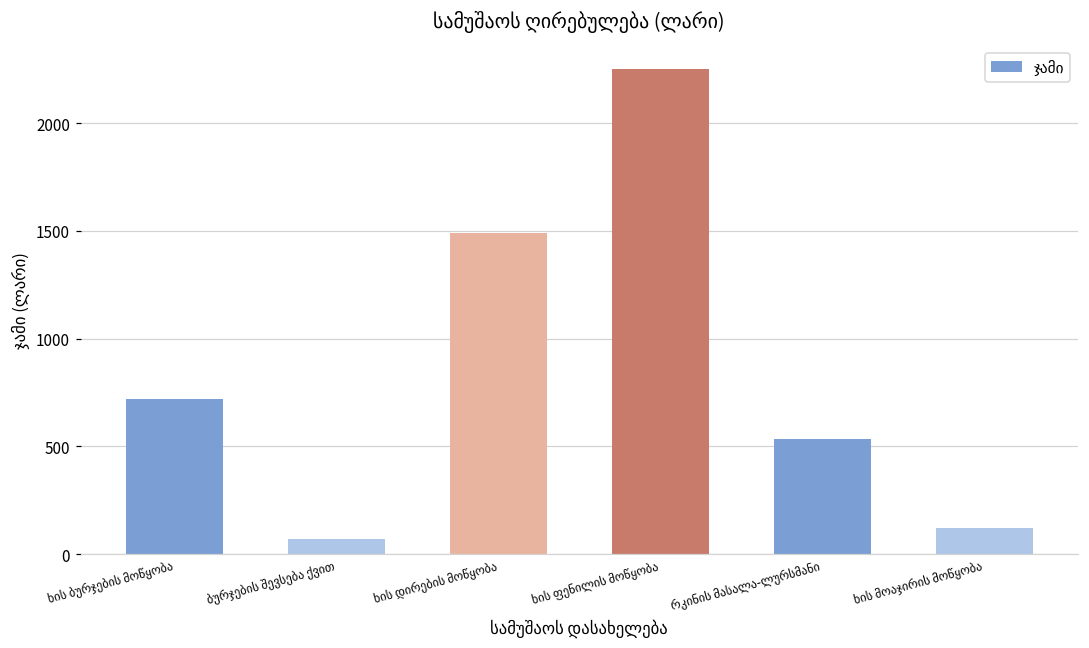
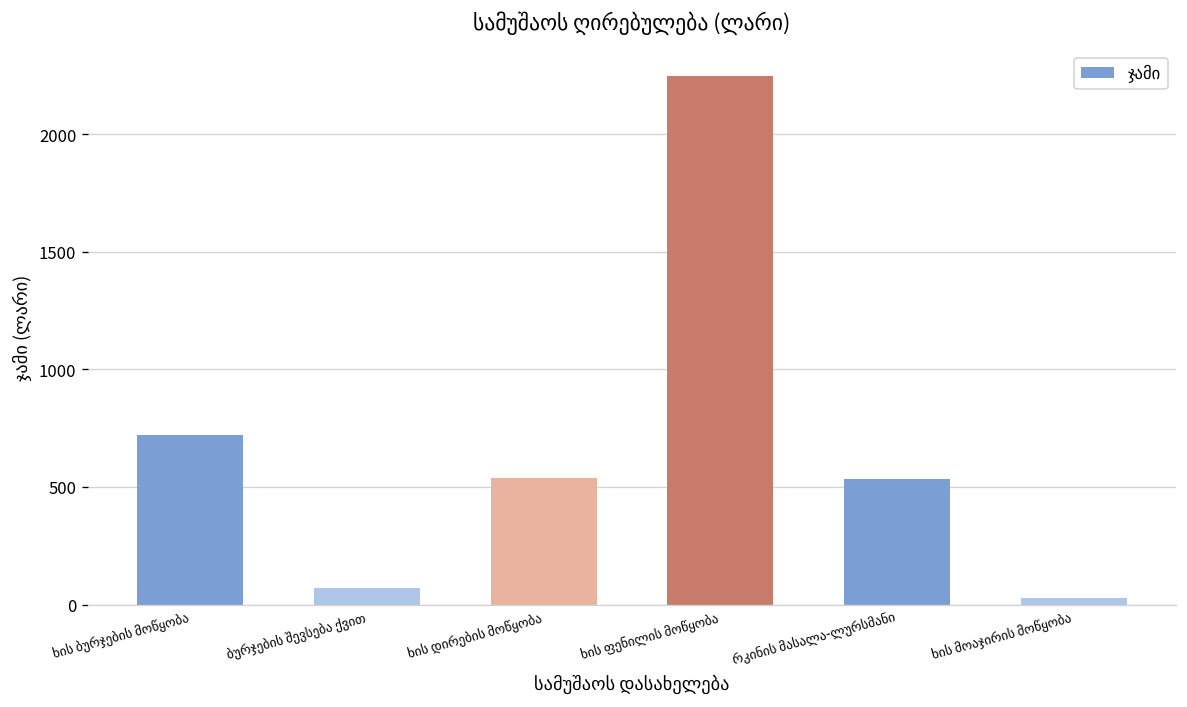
ხის დირების მოწყობა: 1490 -> 540
ხის მოაჯირის მოწყობა: 120 -> 30
